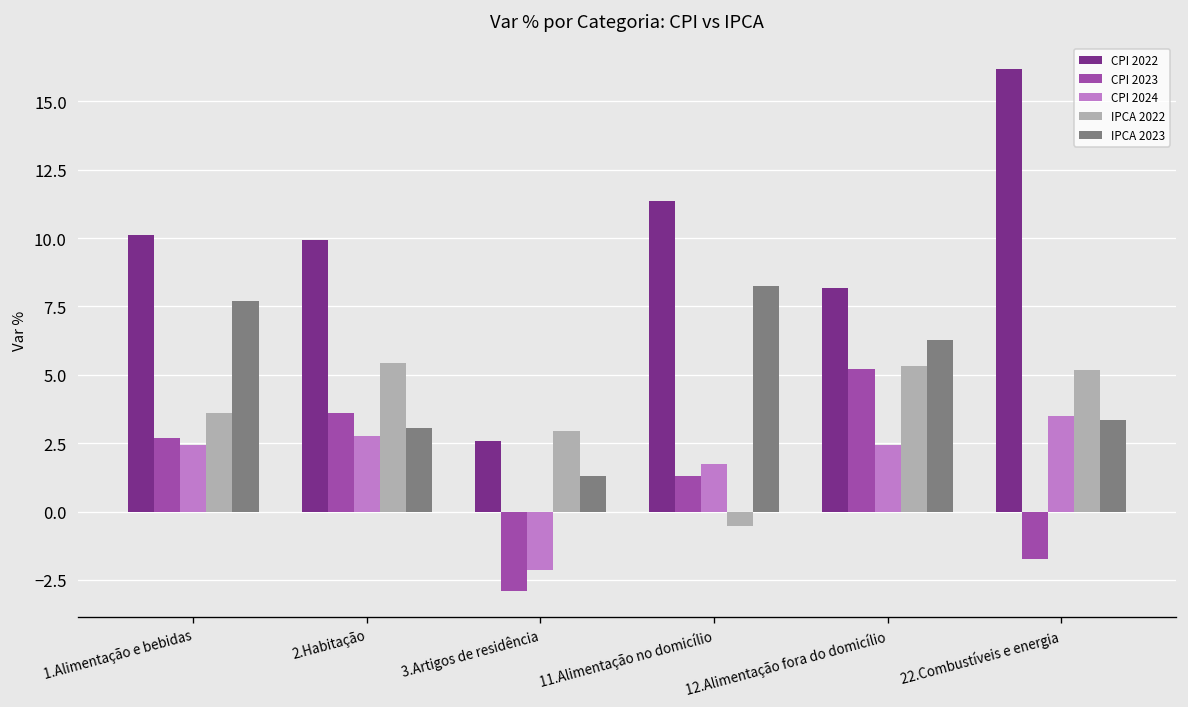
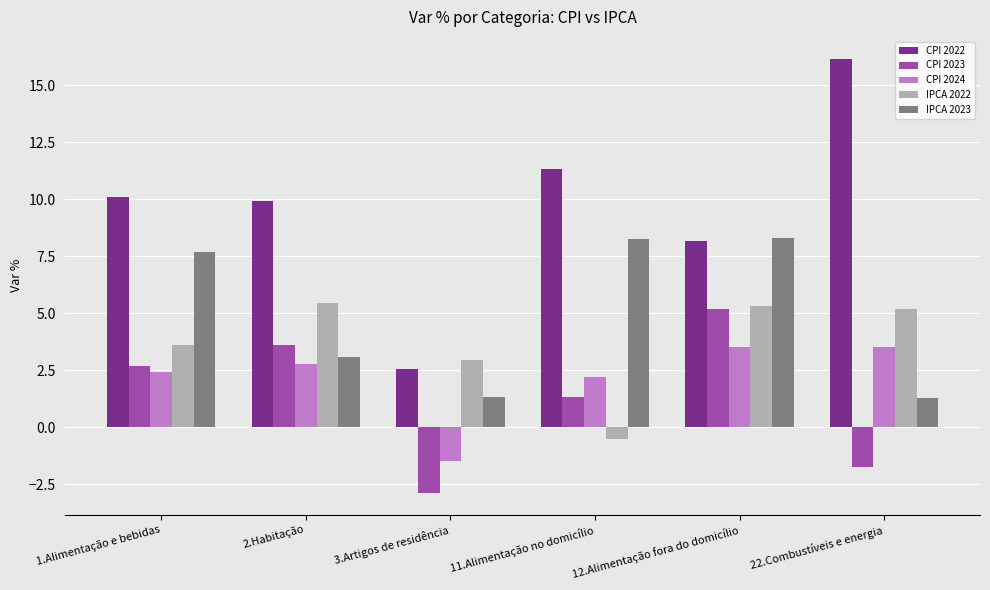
CPI 2024, 3.Artigos de residência: -2.1 -> -1.5
CPI 2024, 11.Alimentação no domicílio: 1.7 -> 2.2
CPI 2024, 12.Alimentação fora do domicílio: 2.4 -> 3.5
IPCA 2023, 12.Alimentação fora do domicílio: 6.3 -> 8.3
IPCA 2023, 22.Combustíveis e energia: 3.3 -> 1.3
